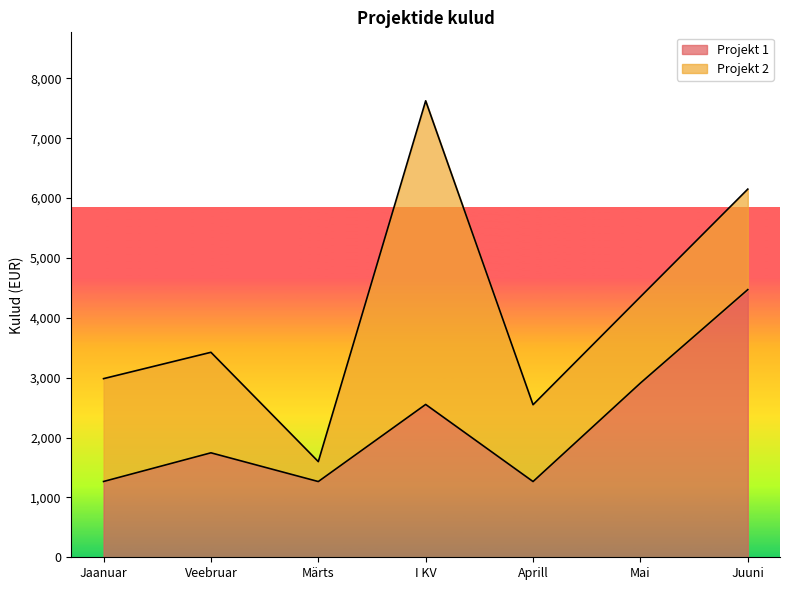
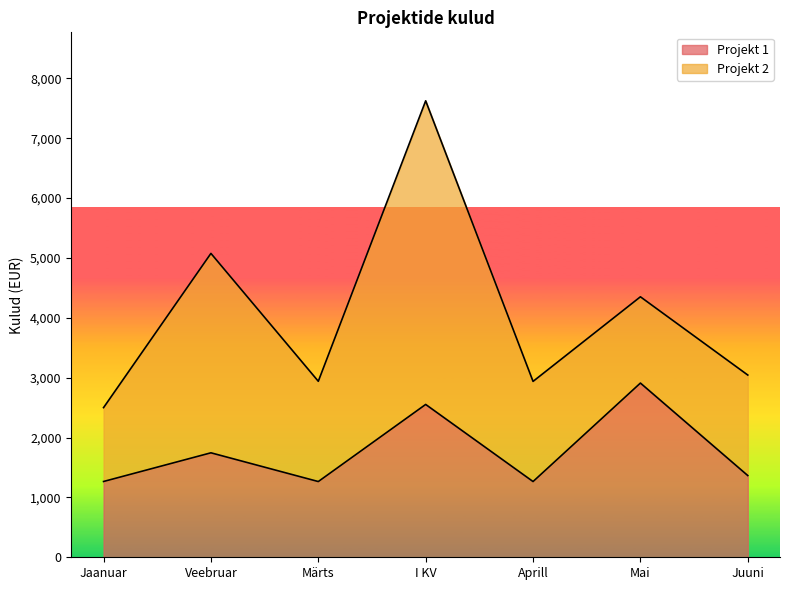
Projekt 2, Jaanuar: 1,700 -> 1,200
Projekt 2, Veebruar: 1,700 -> 3,300
Projekt 2, Märts: 300 -> 1,700
Projekt 2, Aprill: 1,300 -> 1,700
Projekt 1, Juuni: 4,500 -> 1,400
